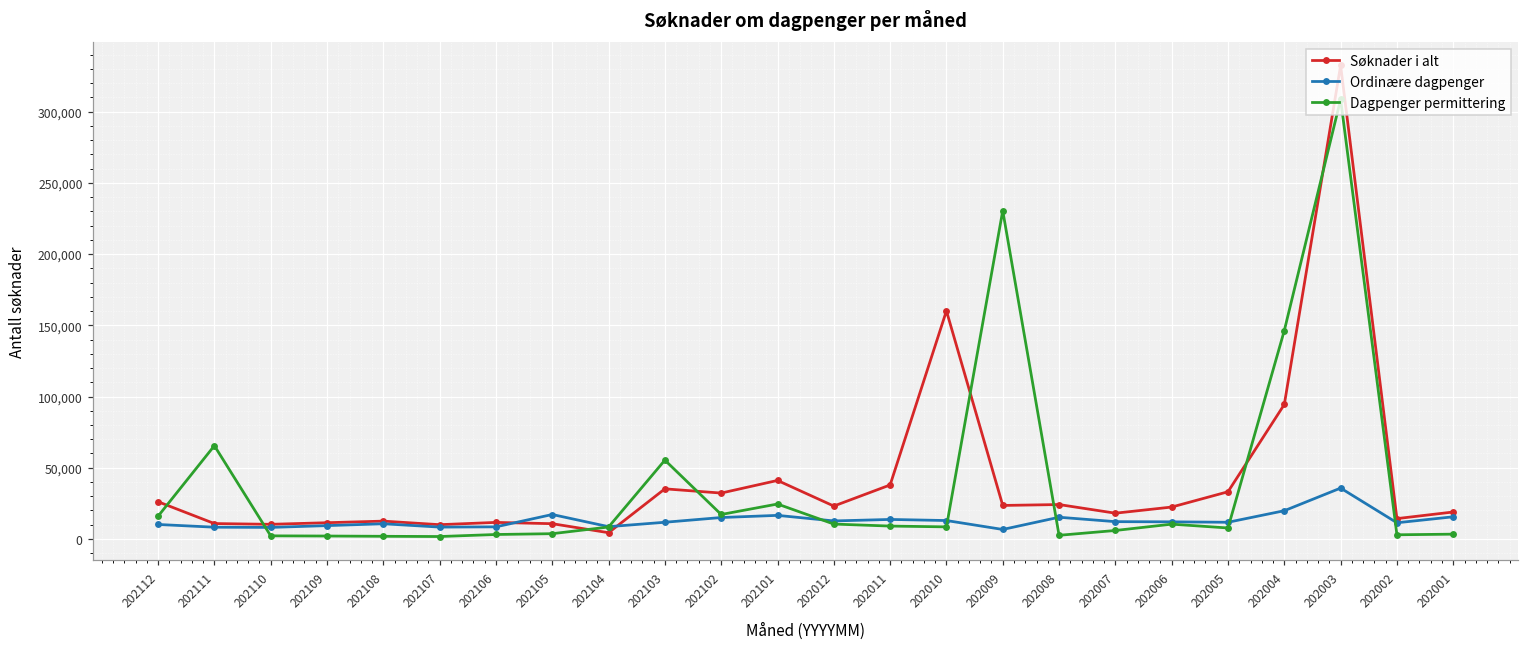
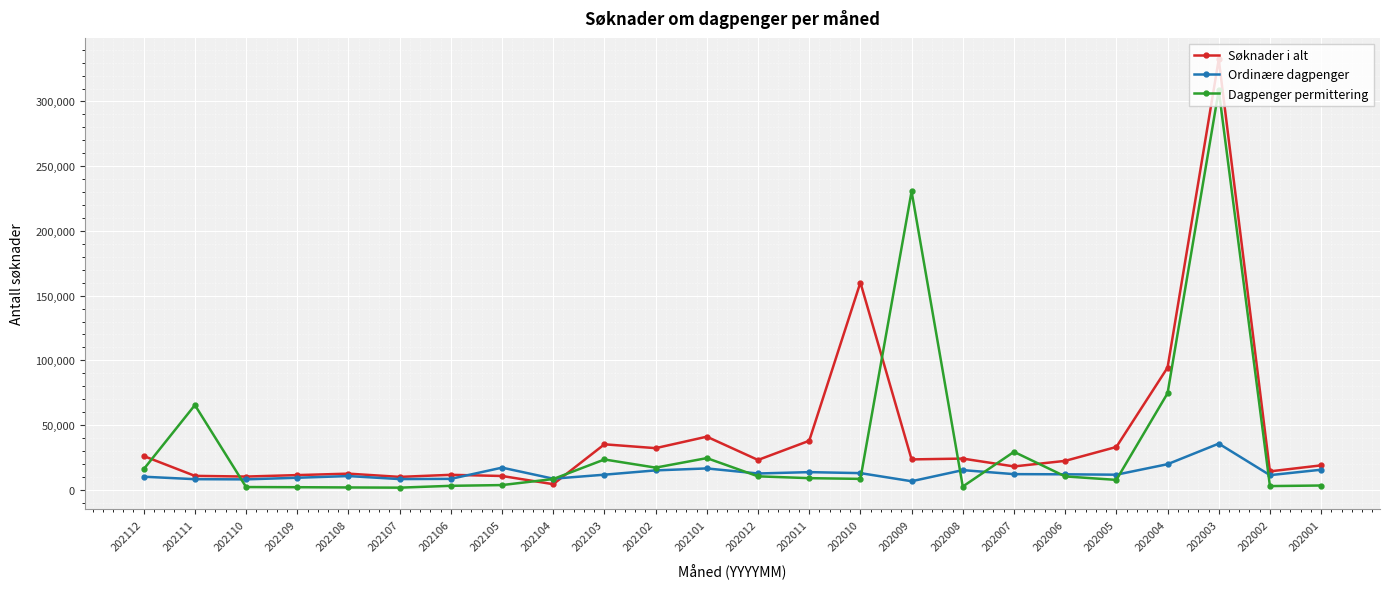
Dagpenger permittering, 202103: 55,000 -> 23,000
Dagpenger permittering, 202007: 6,000 -> 29,000
Dagpenger permittering, 202004: 146,000 -> 75,000
